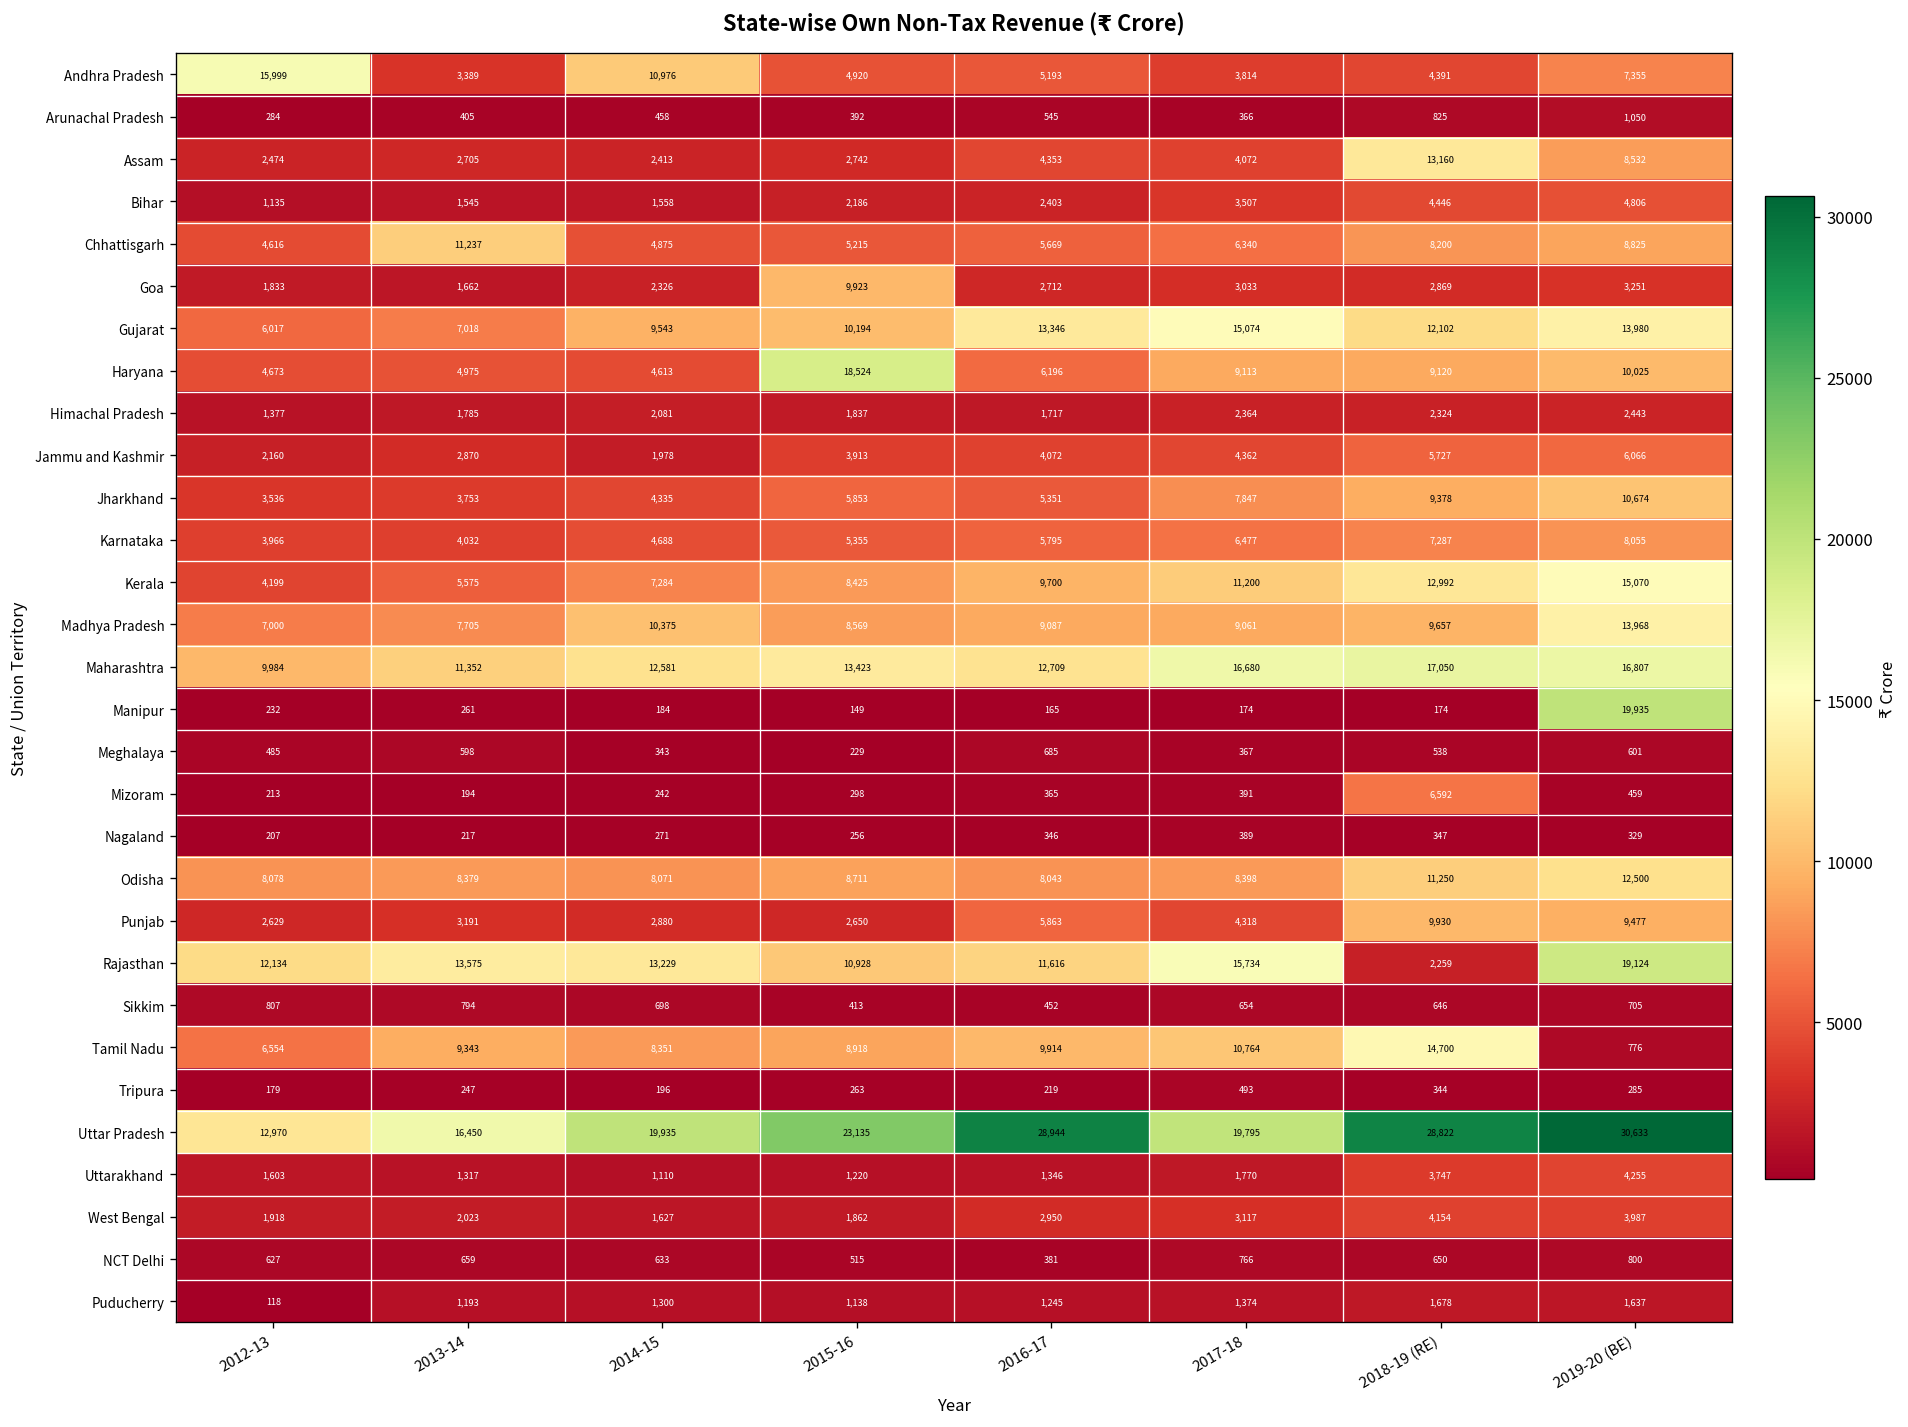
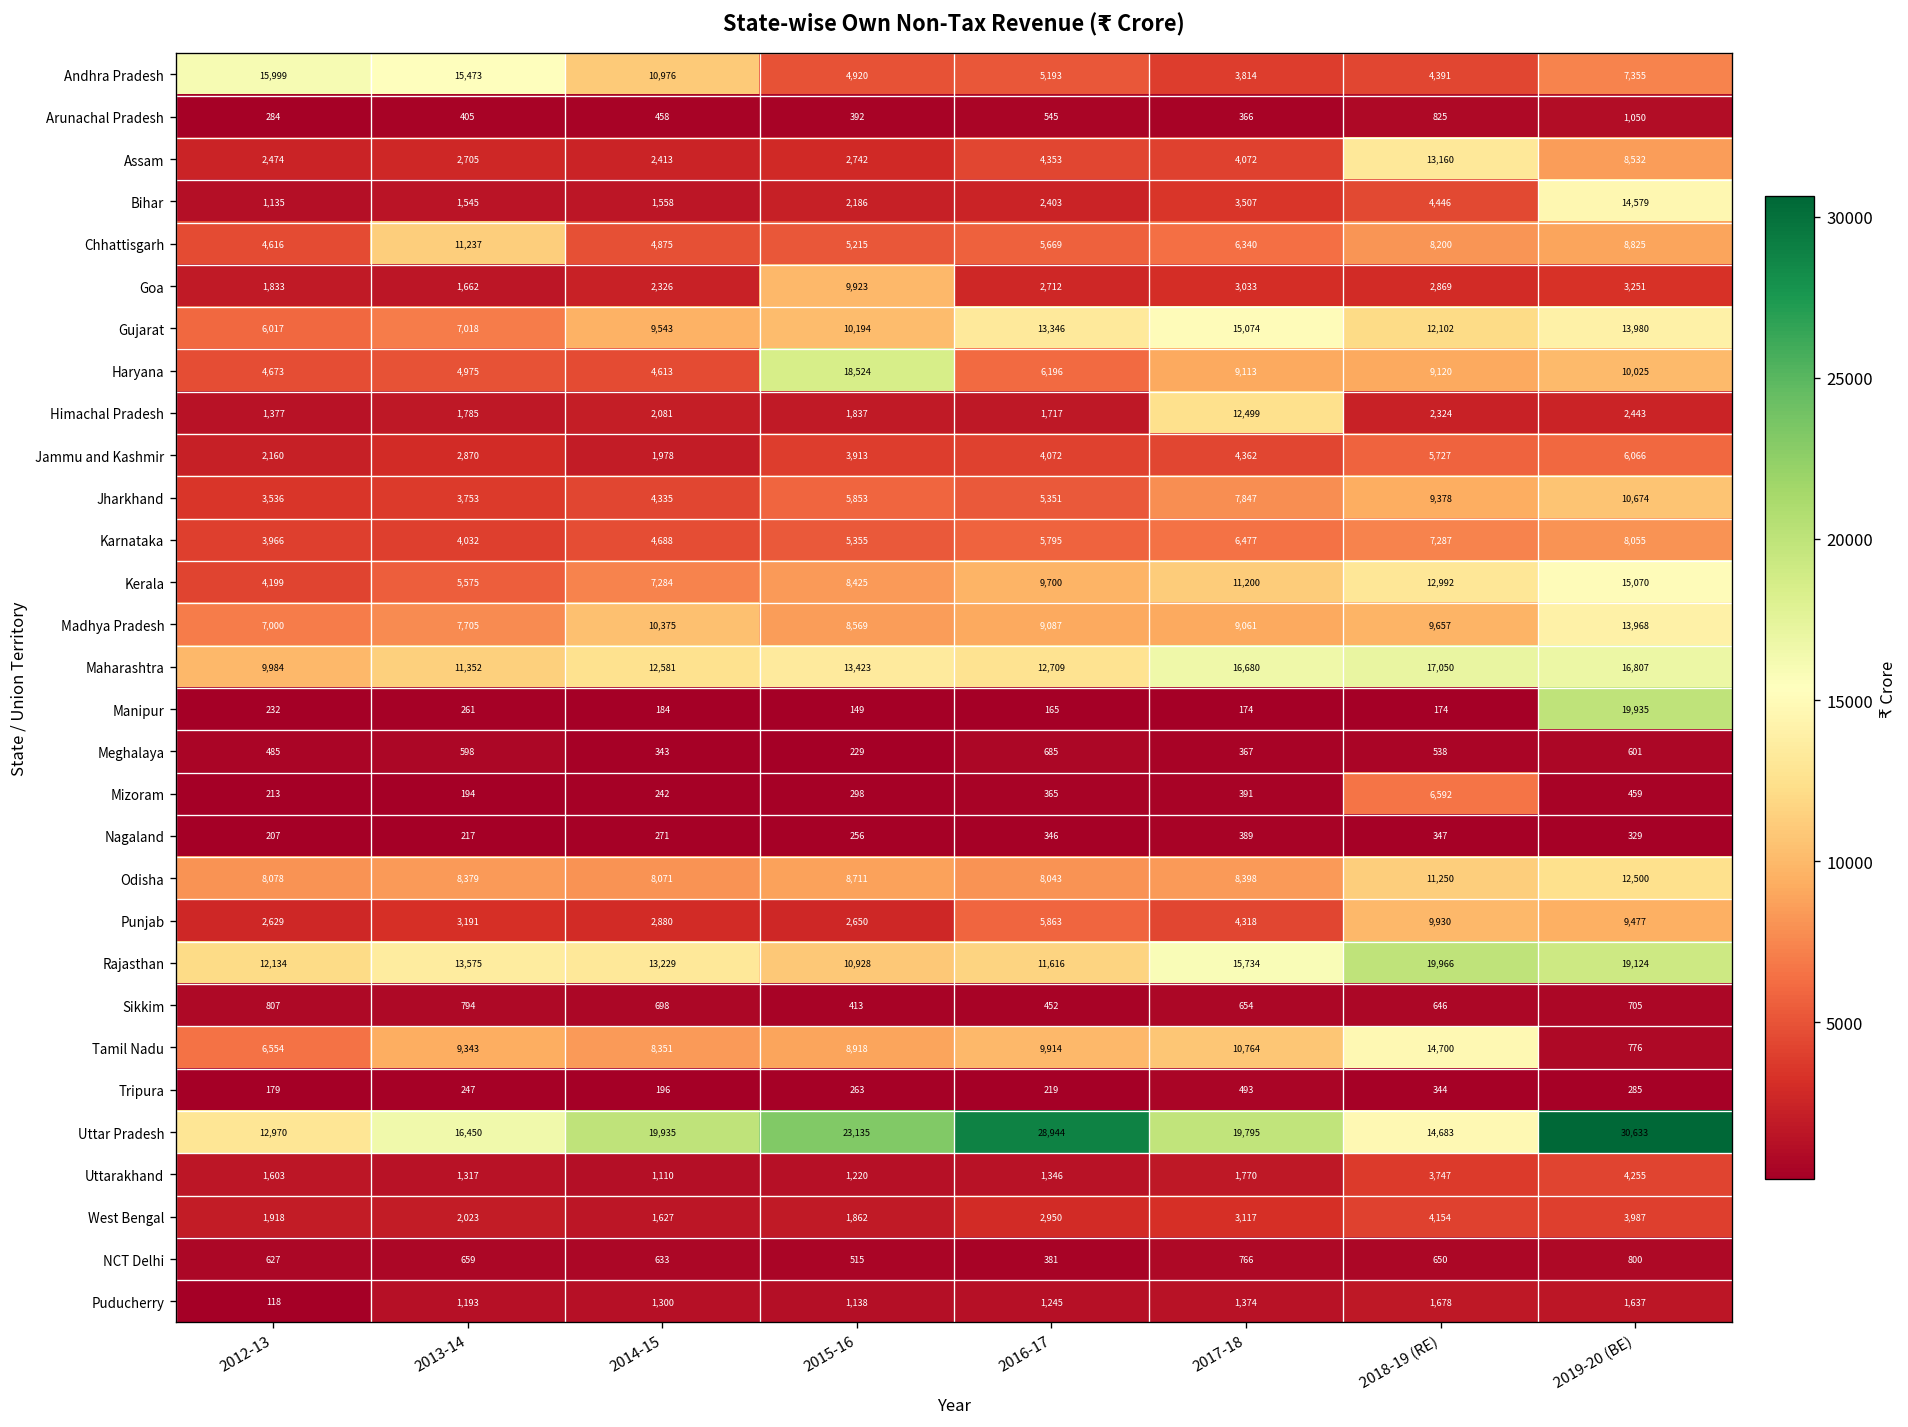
Andhra Pradesh, 2013-14: 3,389 -> 15,473
Bihar, 2019-20 (BE): 4,806 -> 14,579
Himachal Pradesh, 2017-18: 2,364 -> 12,499
Rajasthan, 2018-19 (RE): 2,259 -> 19,966
Uttar Pradesh, 2018-19 (RE): 28,822 -> 14,683
